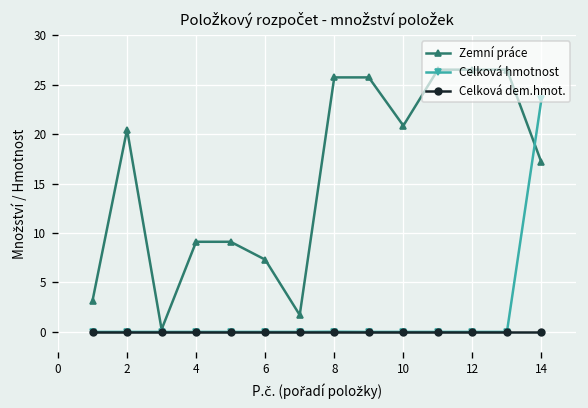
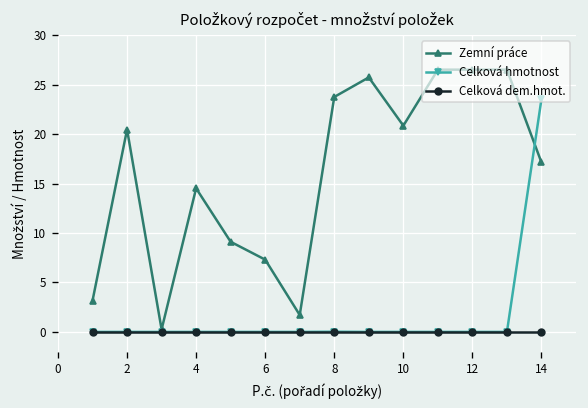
Zemní práce, 4: 9 -> 15
Zemní práce, 8: 26 -> 24
